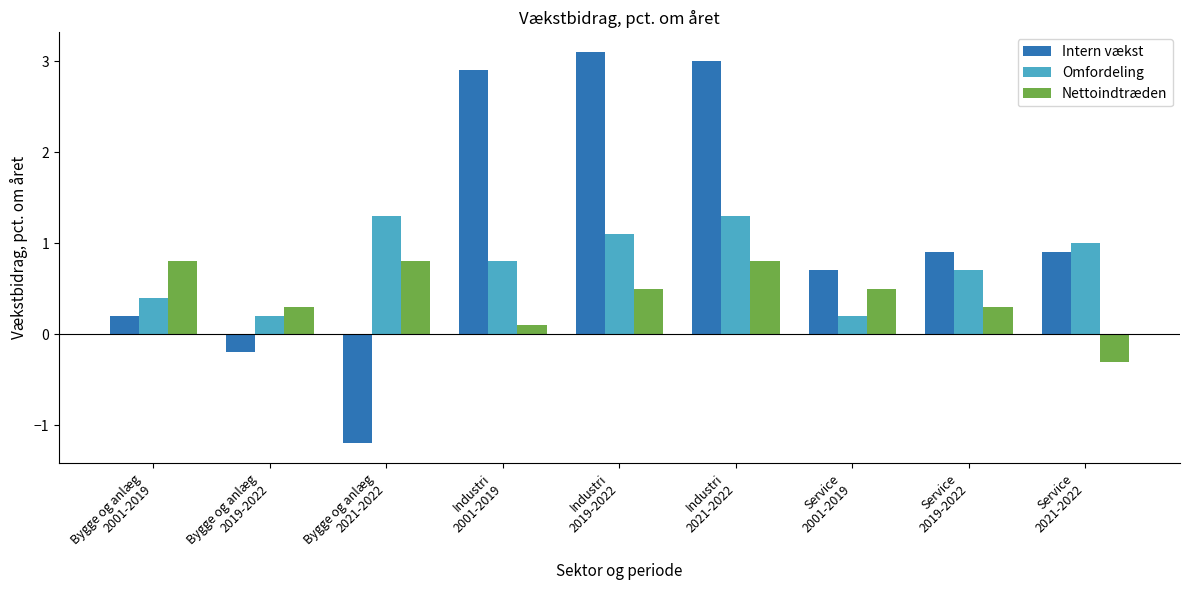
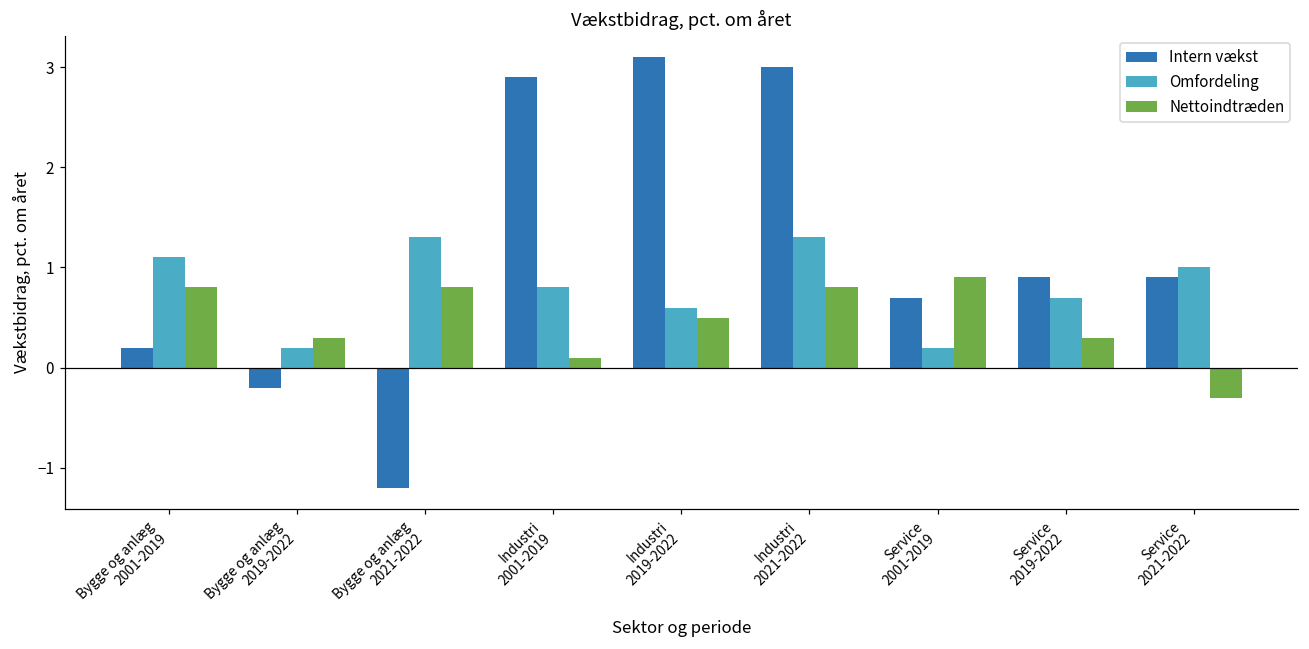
Omfordeling, Bygge og anlæg 2001-2019: 0.4 -> 1.1
Omfordeling, Industri 2019-2022: 1.1 -> 0.6
Nettoindtræden, Service 2001-2019: 0.5 -> 0.9
